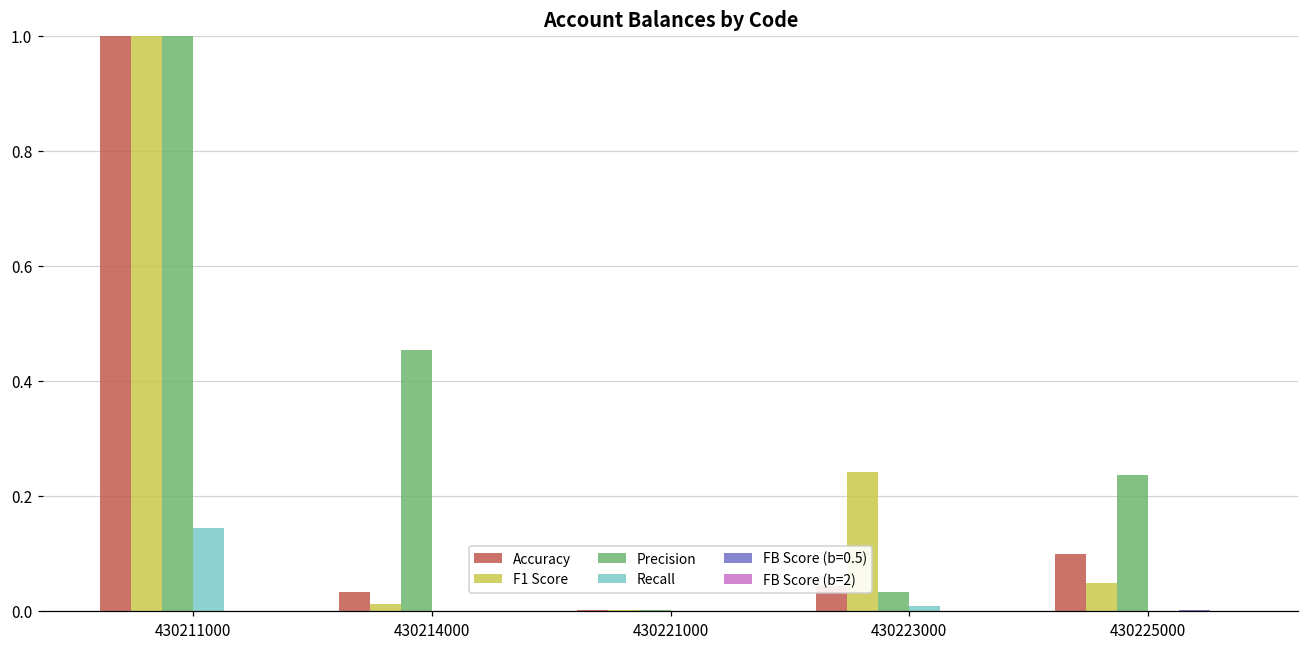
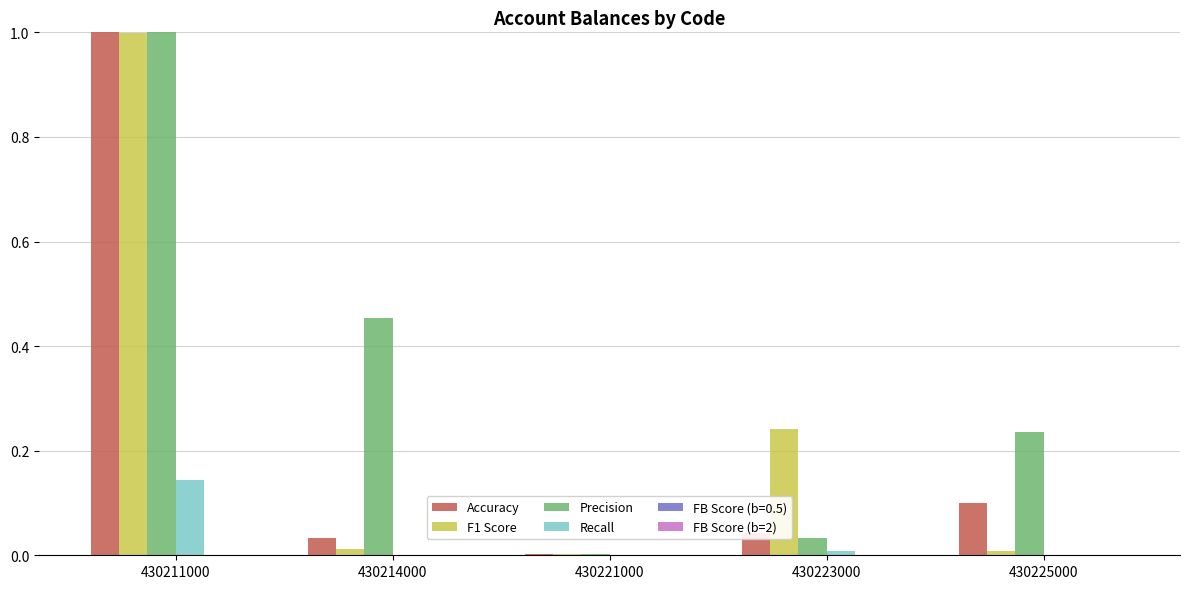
F1 Score, 430225000: 0.05 -> 0.01
